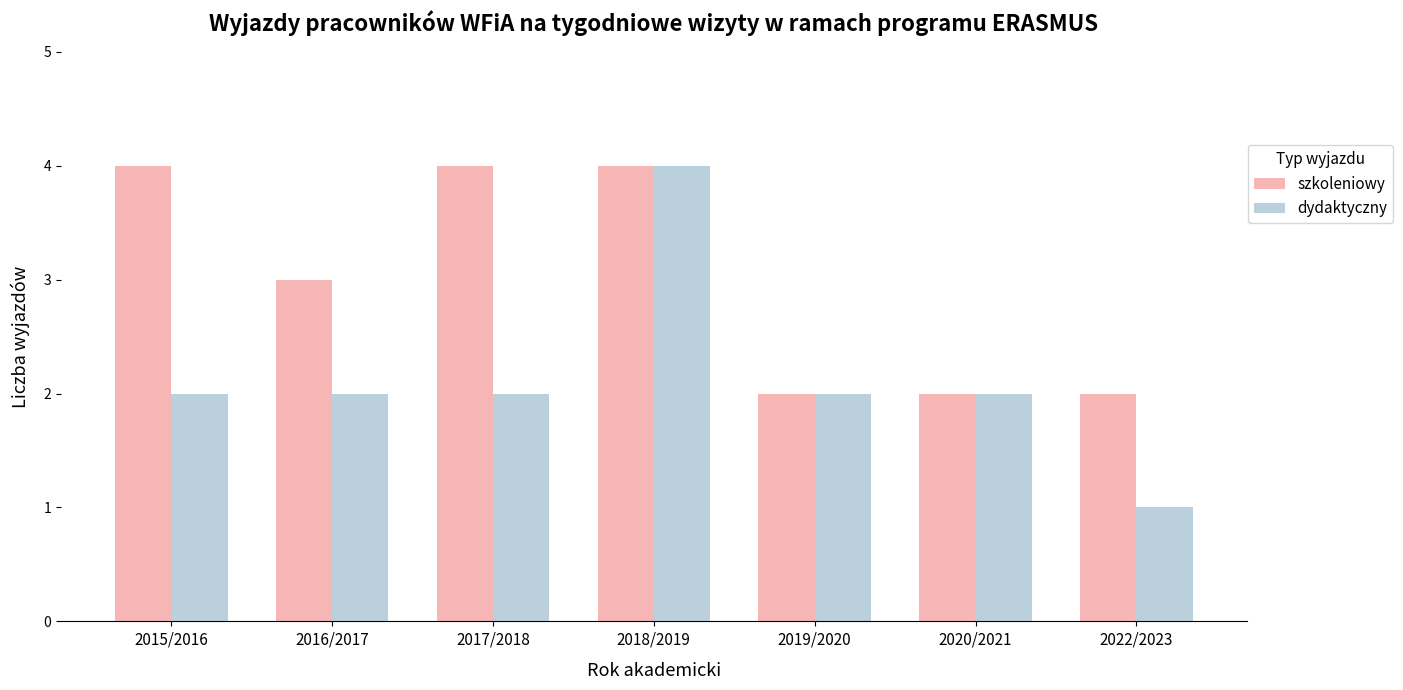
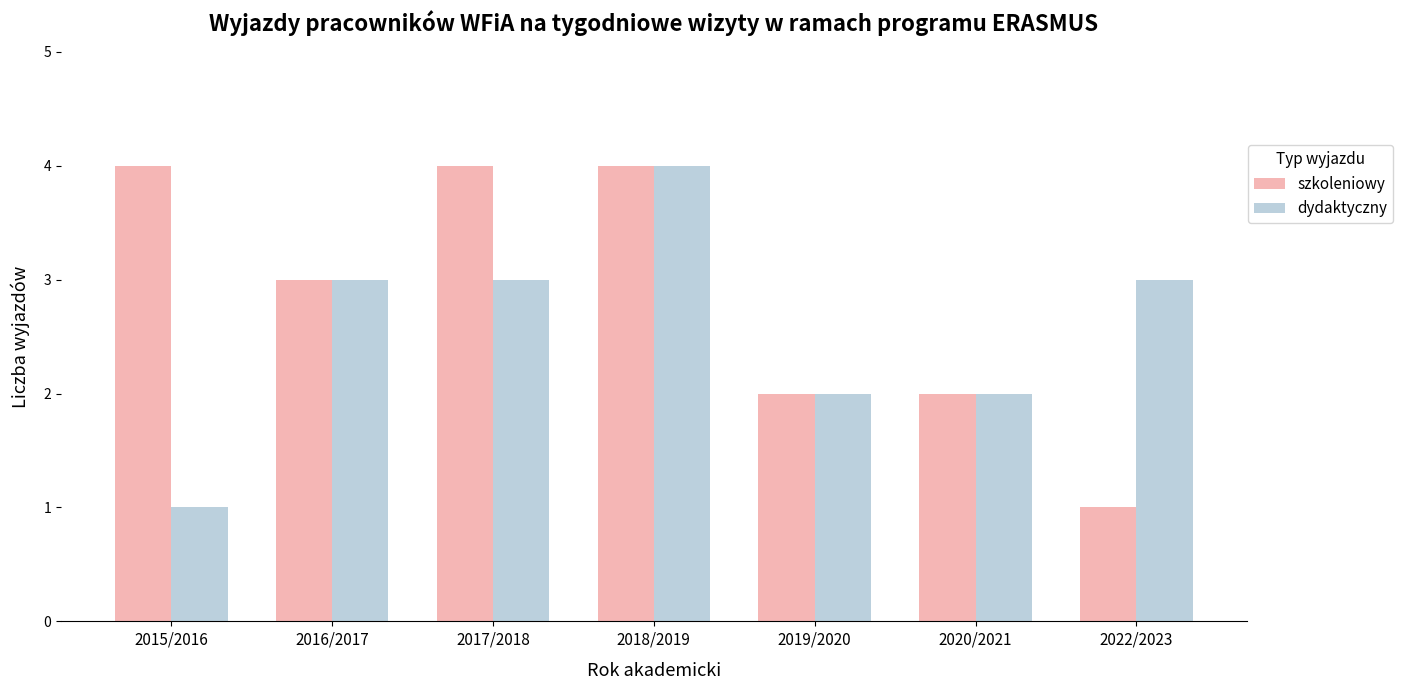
dydaktyczny, 2015/2016: 2 -> 1
dydaktyczny, 2016/2017: 2 -> 3
dydaktyczny, 2017/2018: 2 -> 3
szkoleniowy, 2022/2023: 2 -> 1
dydaktyczny, 2022/2023: 1 -> 3
